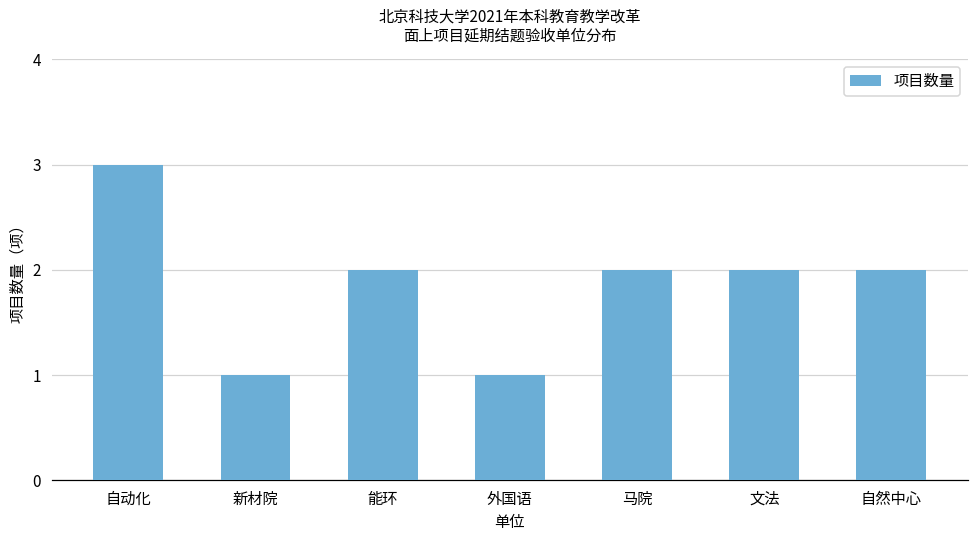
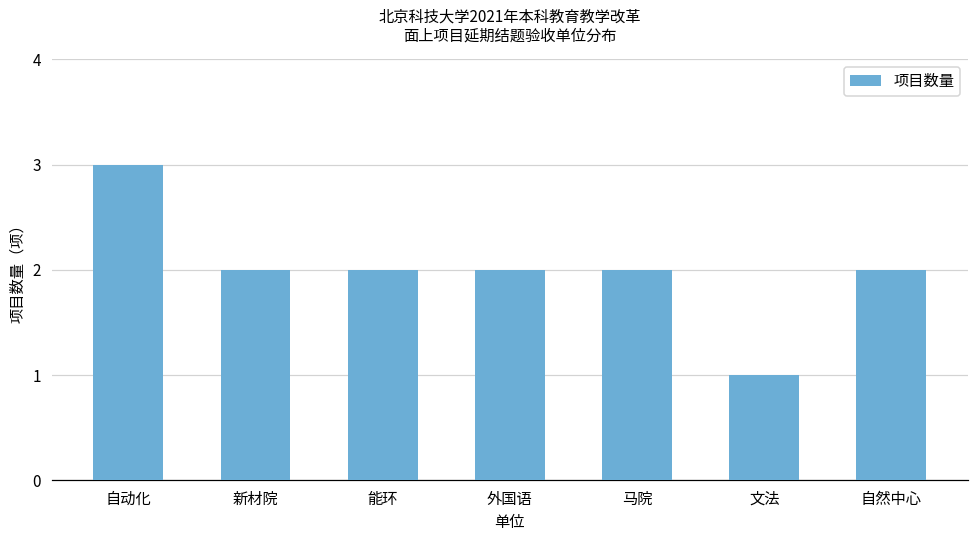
新材院: 1 -> 2
外国语: 1 -> 2
文法: 2 -> 1
